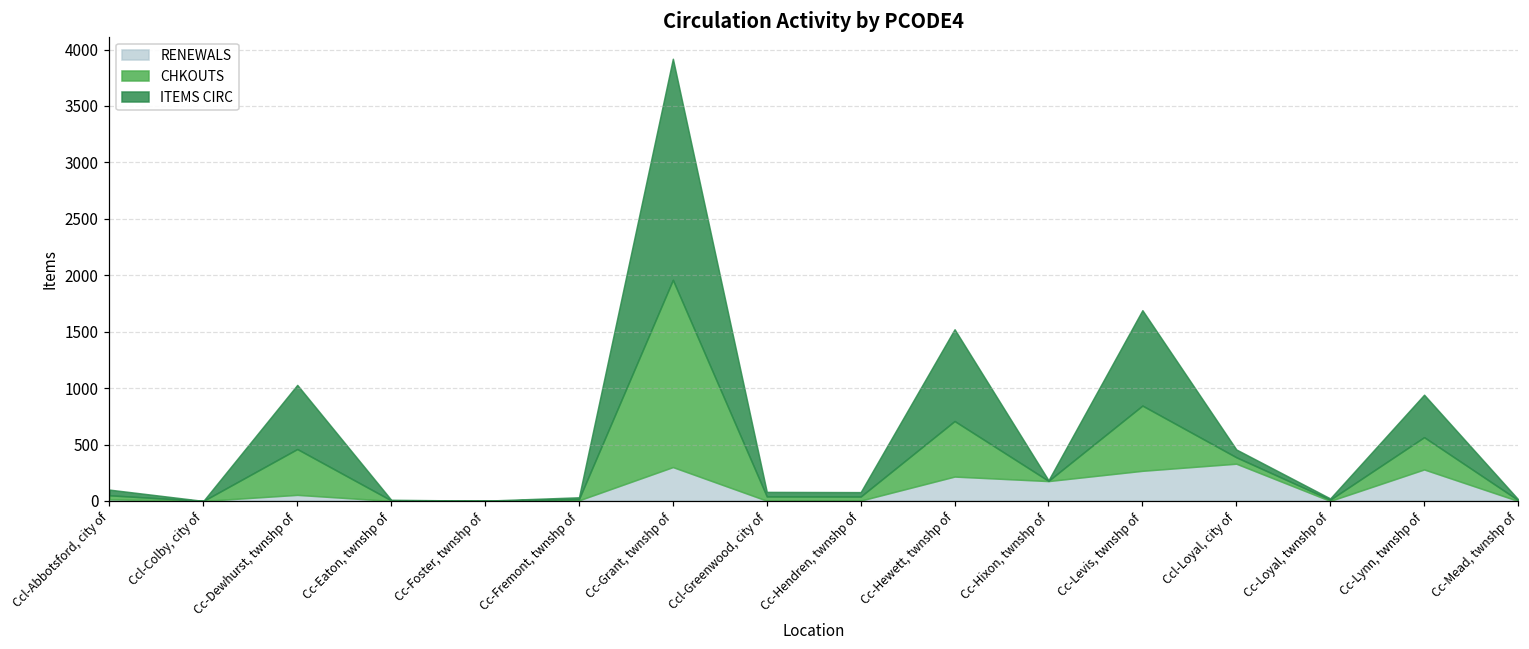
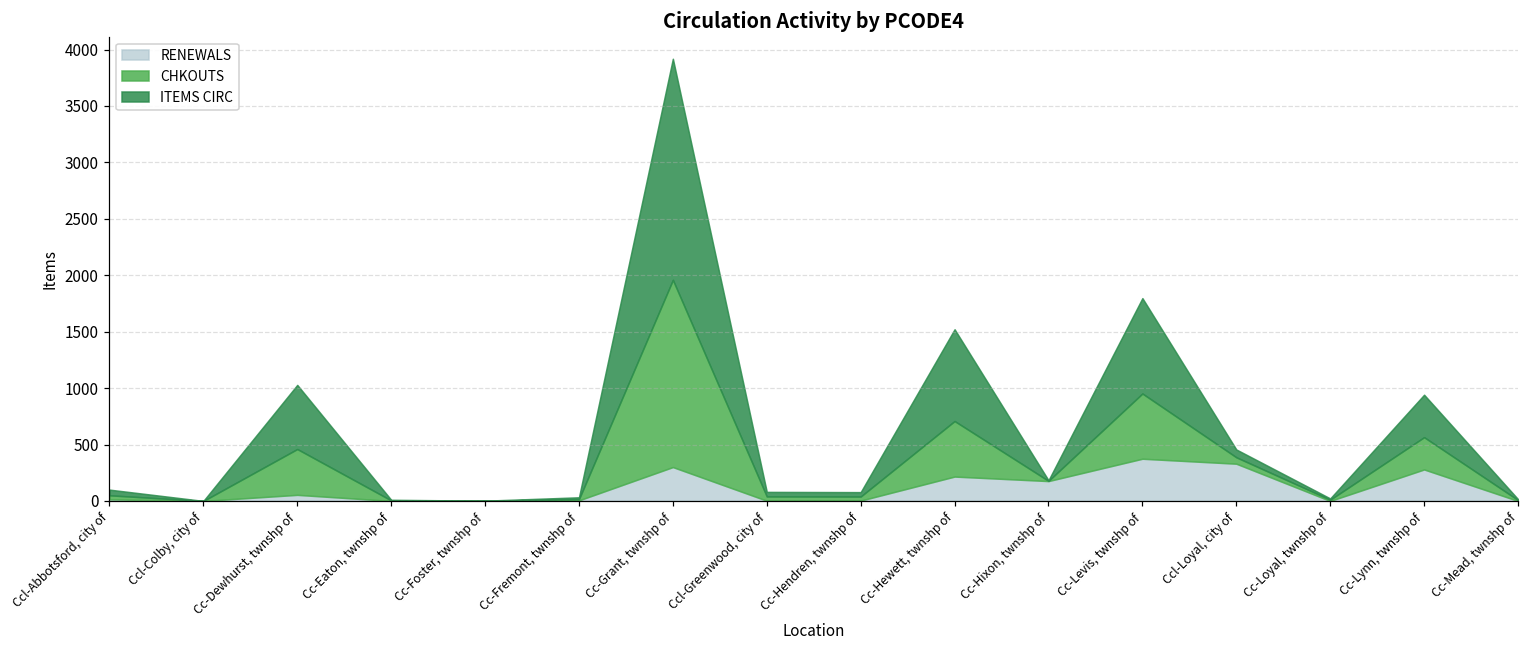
RENEWALS, Cc-Levis, twnshp of: 270 -> 370
